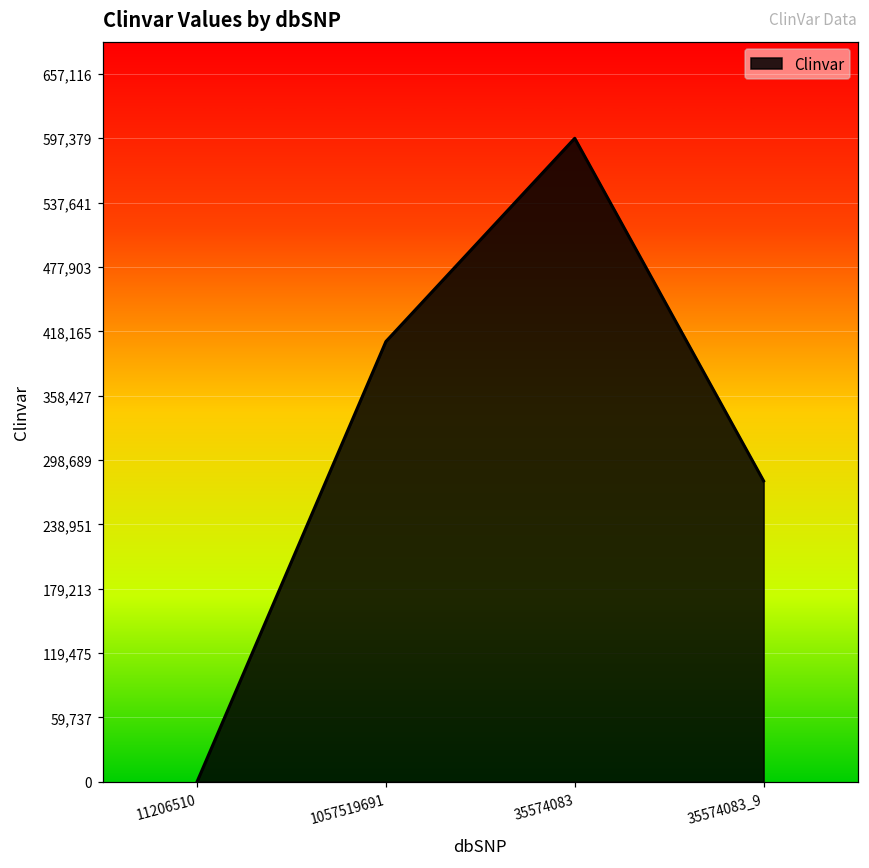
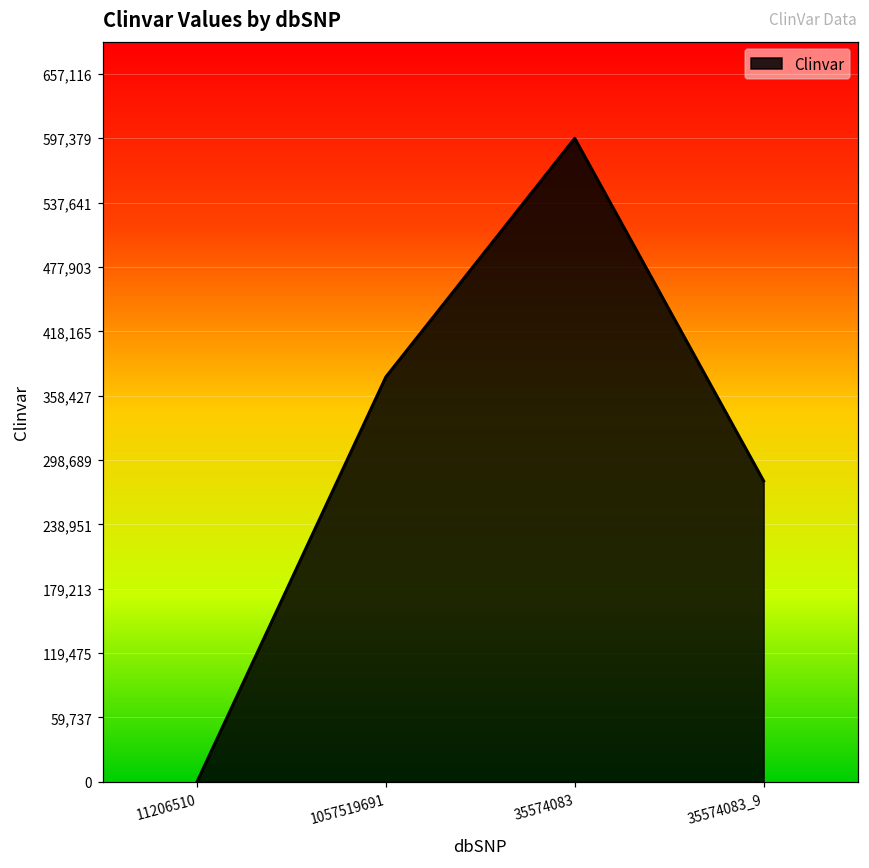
1057519691: 410,000 -> 380,000
